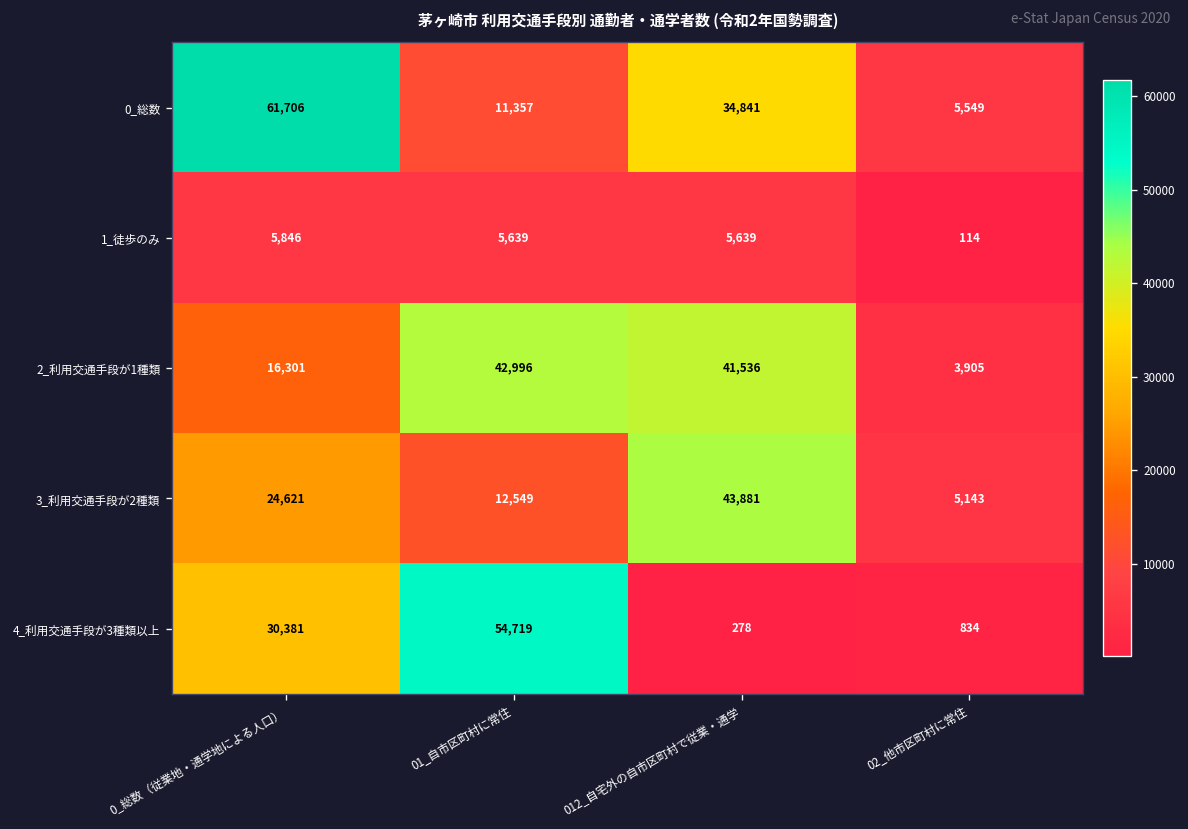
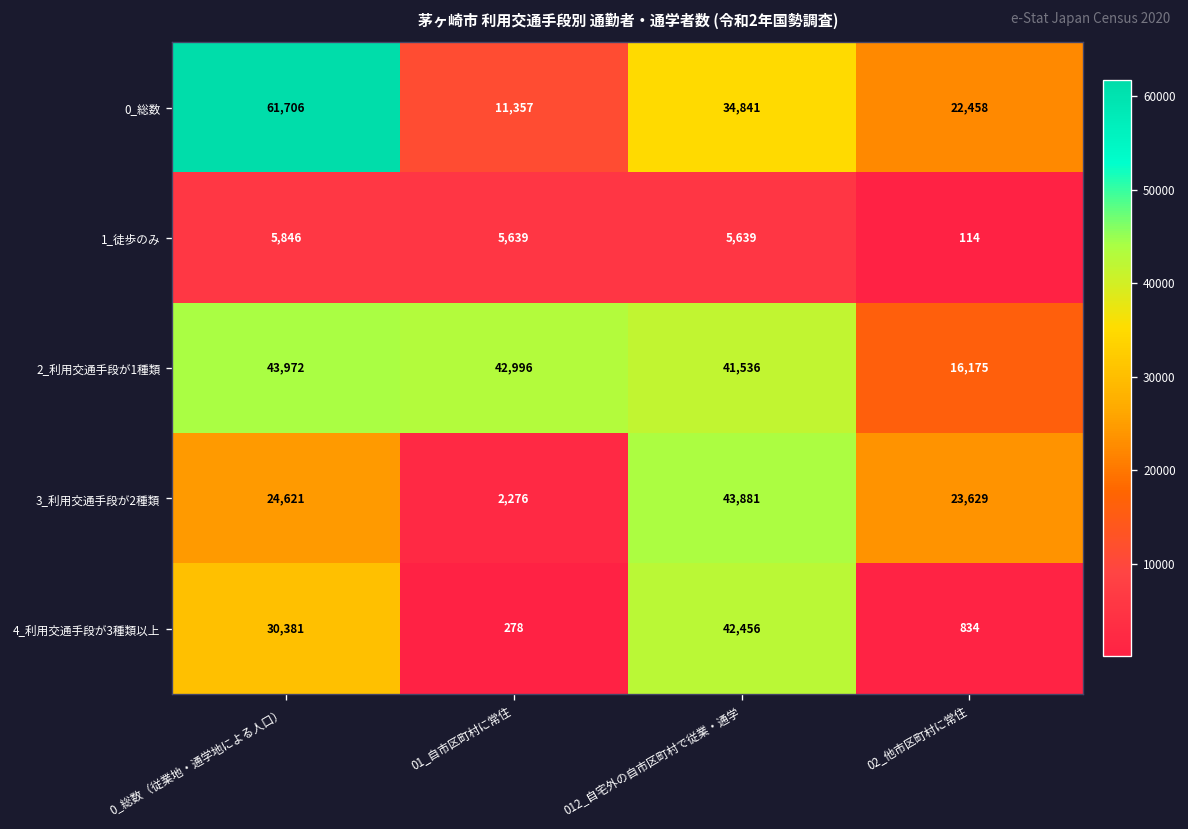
0_総数, 02_他市区町村に常住: 5,549 -> 22,458
2_利用交通手段が1種類, 0_総数（従業地・通学地による人口）: 16,301 -> 43,972
2_利用交通手段が1種類, 02_他市区町村に常住: 3,905 -> 16,175
3_利用交通手段が2種類, 01_自市区町村に常住: 12,549 -> 2,276
3_利用交通手段が2種類, 02_他市区町村に常住: 5,143 -> 23,629
4_利用交通手段が3種類以上, 01_自市区町村に常住: 54,719 -> 278
4_利用交通手段が3種類以上, 012_自宅外の自市区町村で従業・通学: 278 -> 42,456
